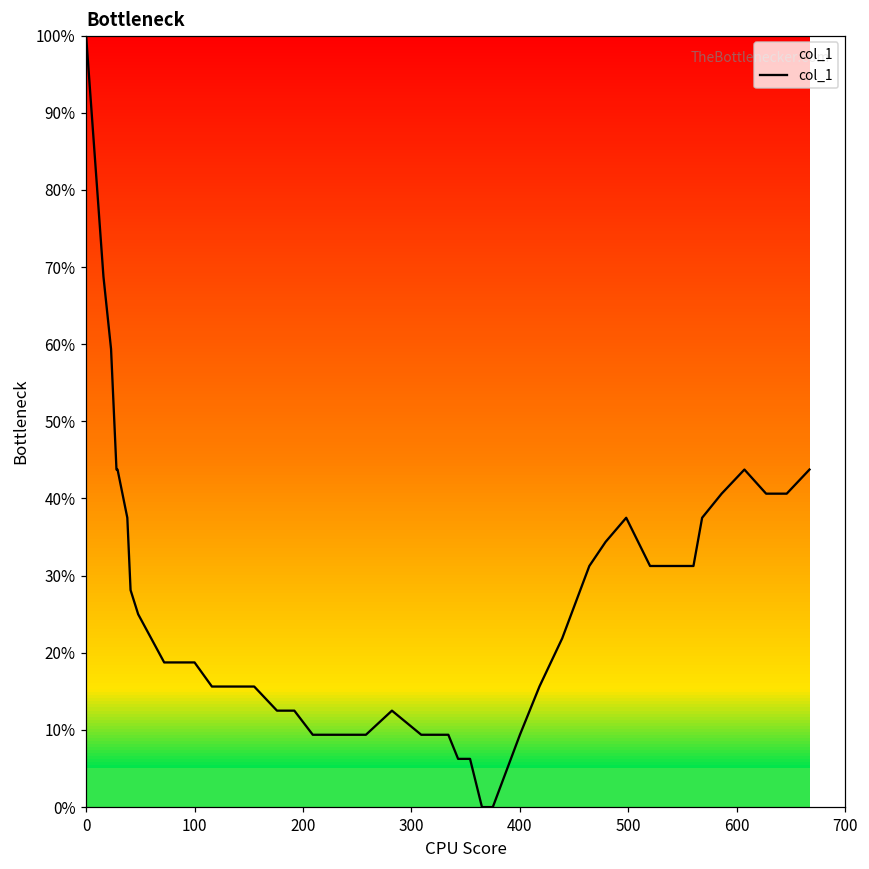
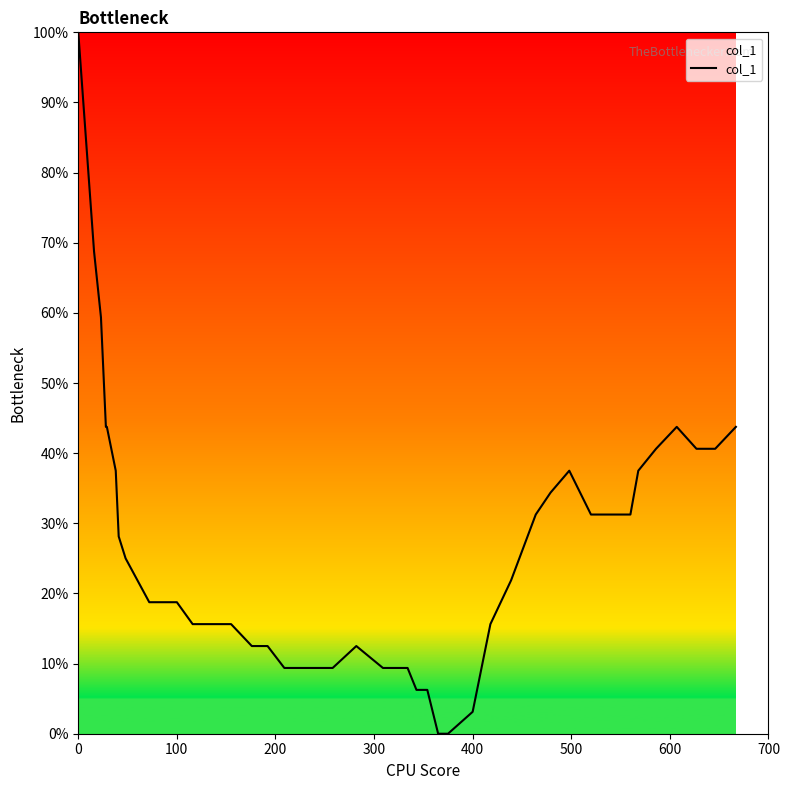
400: 9% -> 3%
